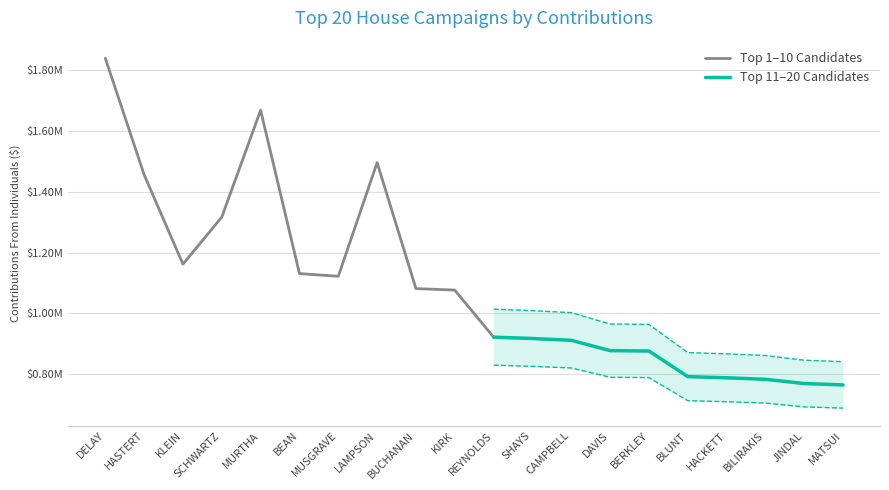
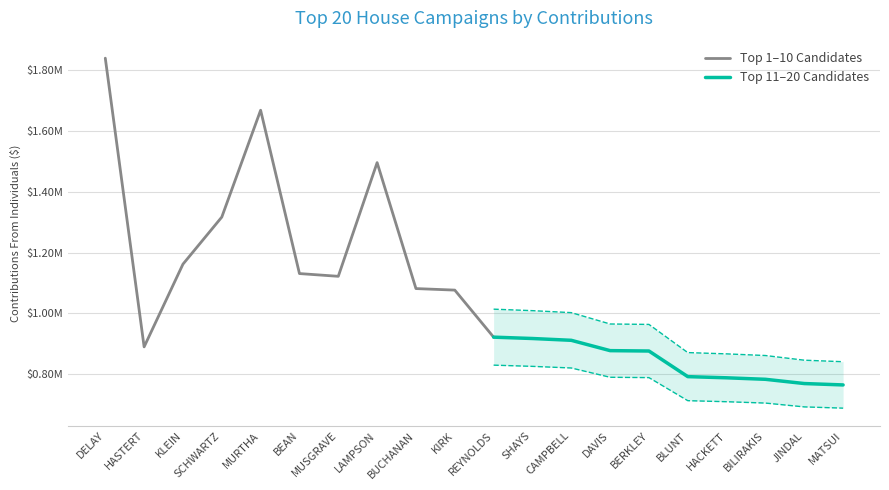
Top 1–10 Candidates, HASTERT: $1460000 -> $890000
